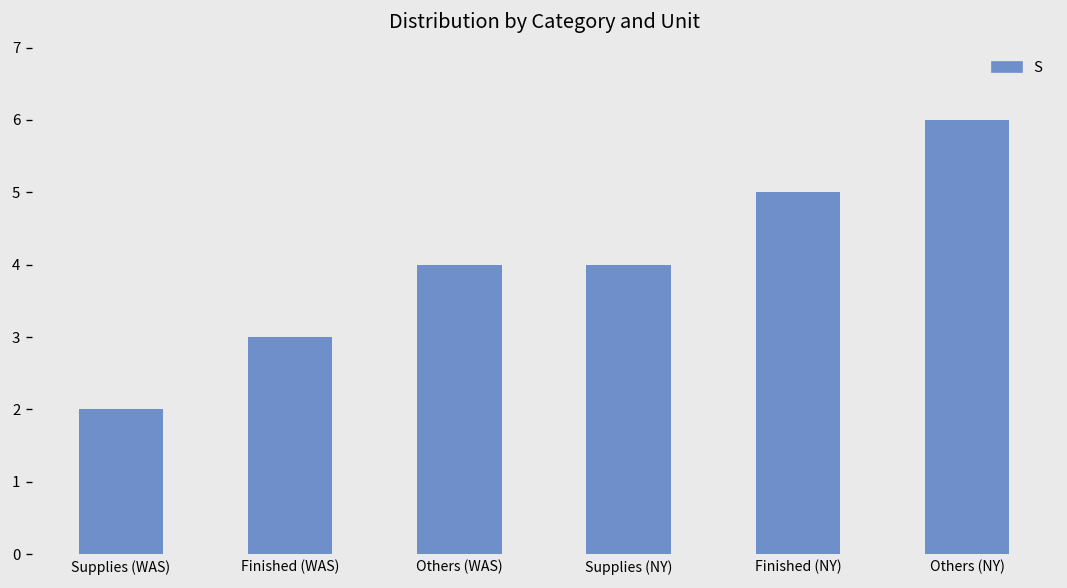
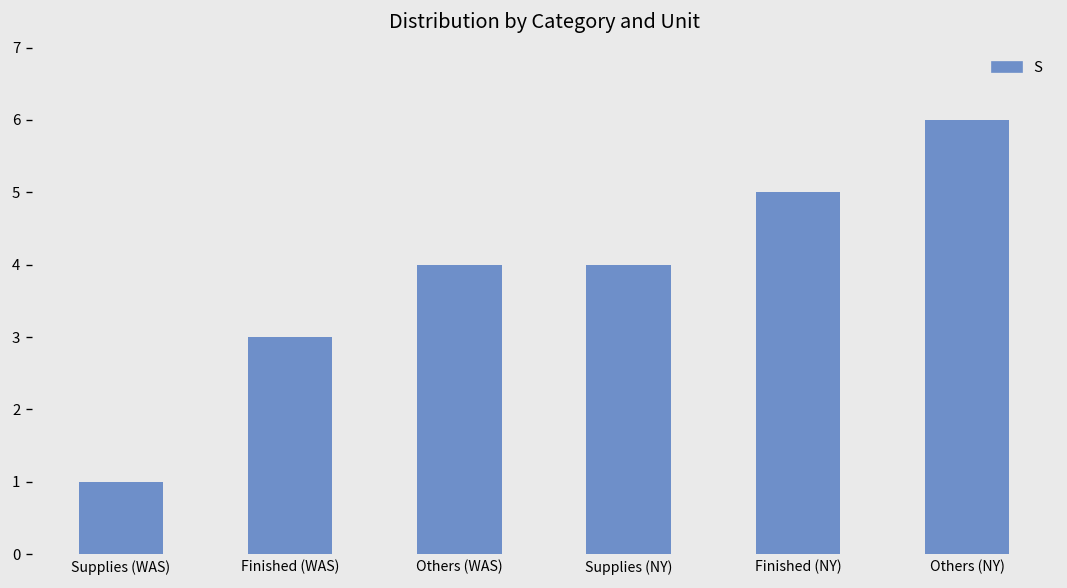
Supplies (WAS): 2 -> 1
